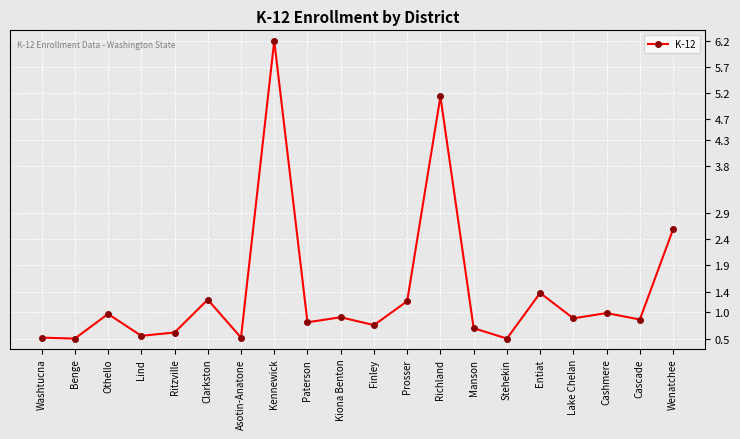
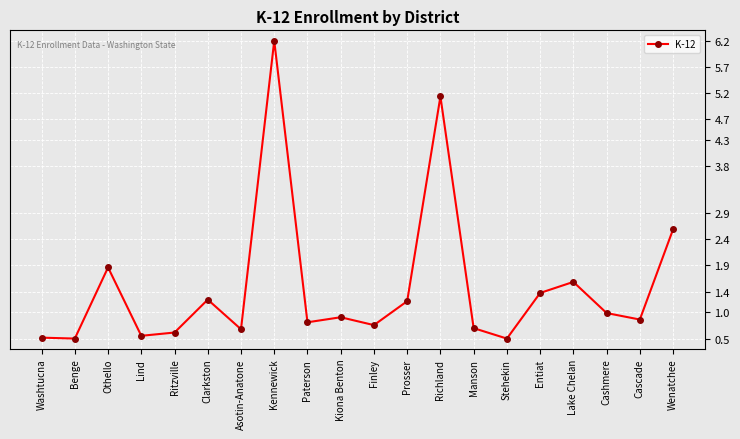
Othello: 1.0 -> 1.9
Asotin-Anatone: 0.5 -> 0.7
Lake Chelan: 0.9 -> 1.6
